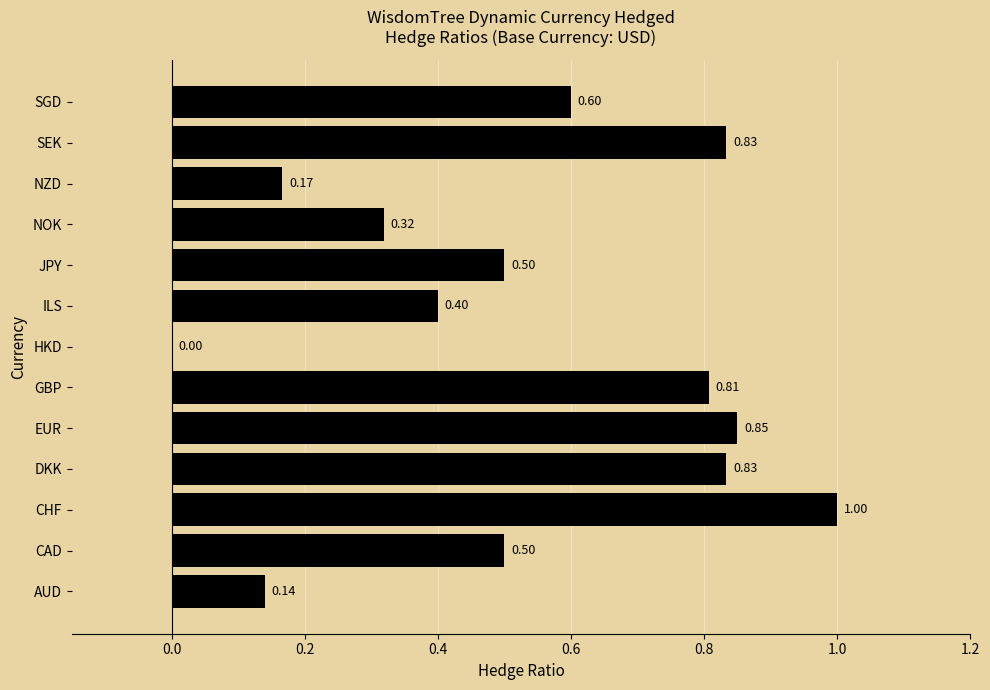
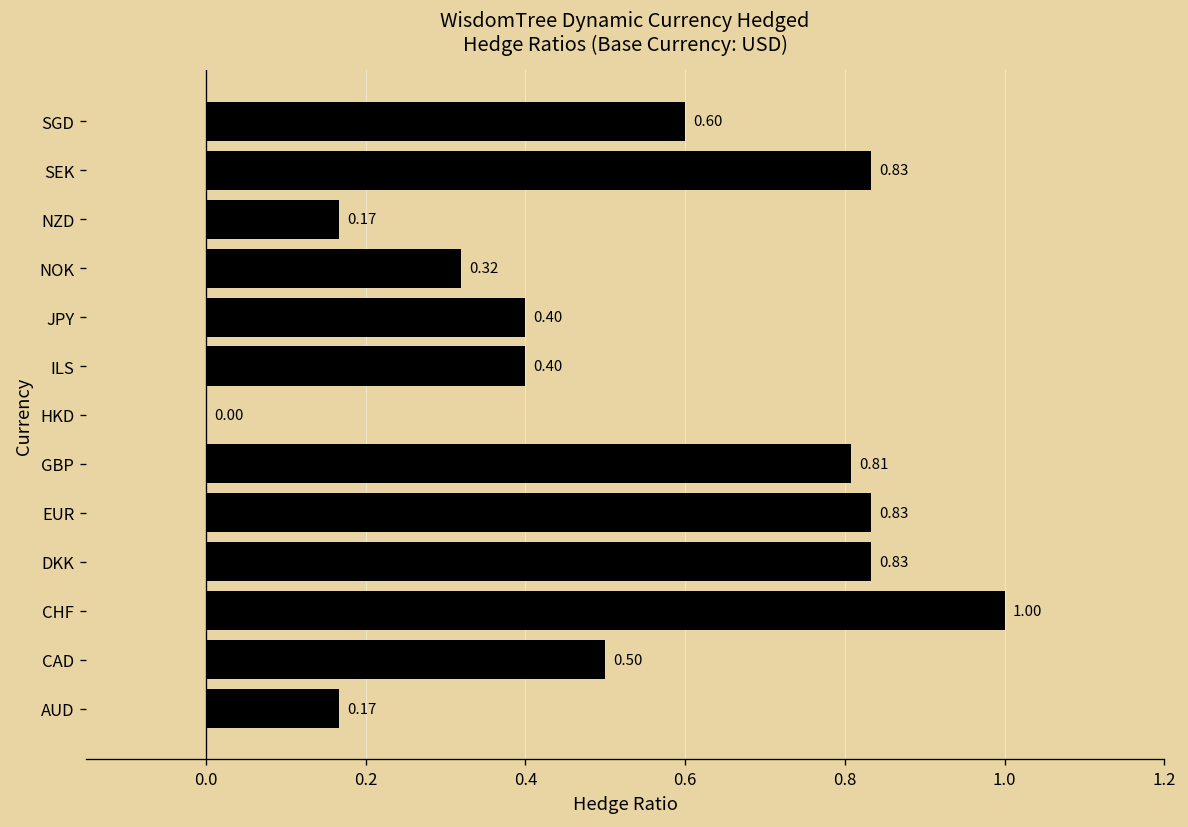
JPY: 0.50 -> 0.40
EUR: 0.85 -> 0.83
AUD: 0.14 -> 0.17
